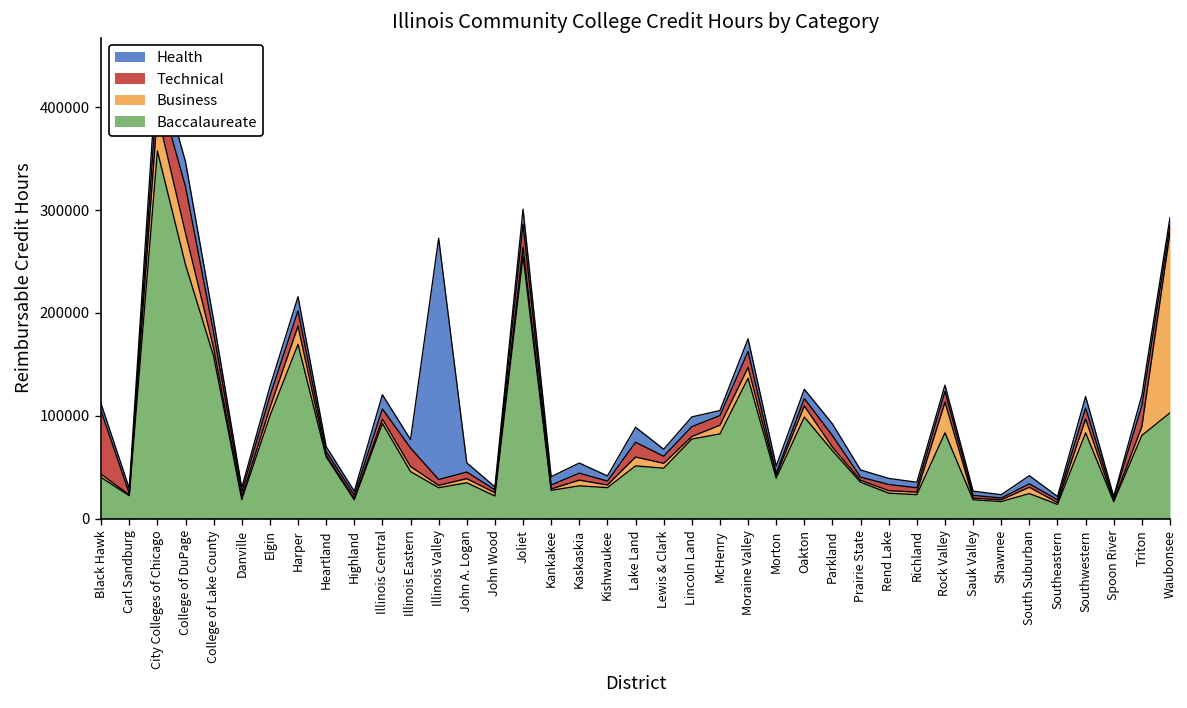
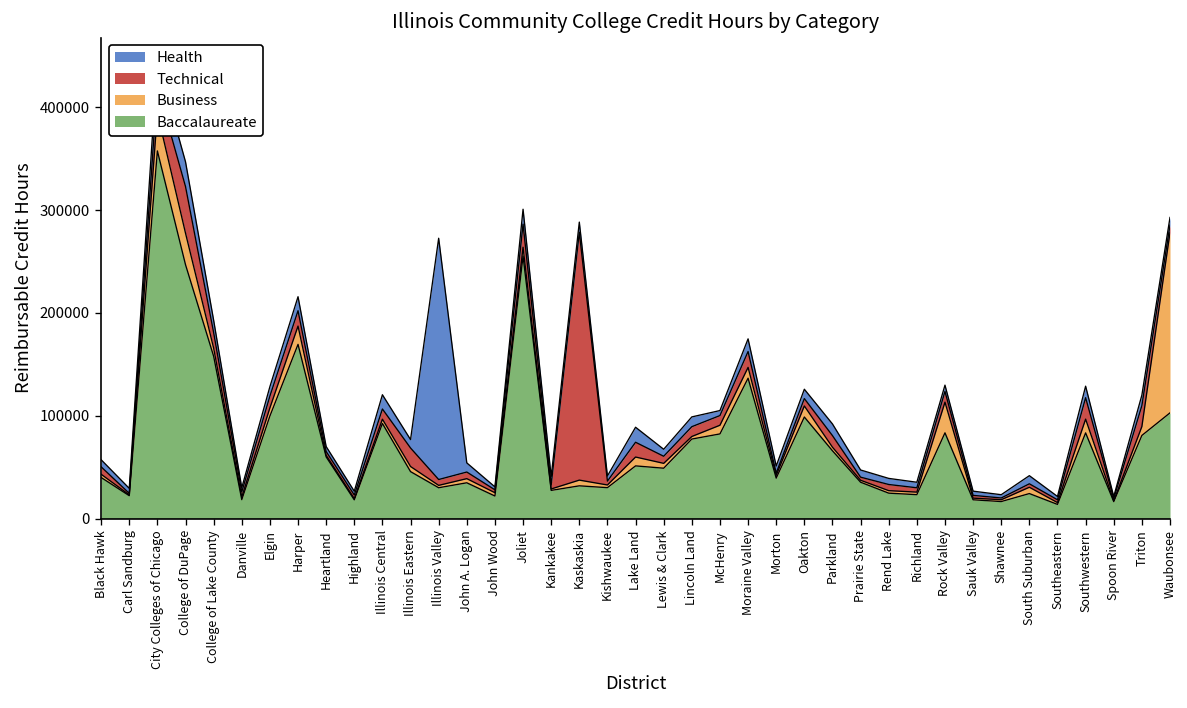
Technical, Black Hawk: 60000 -> 10000
Technical, Kaskaskia: 10000 -> 240000
Technical, Southwestern: 10000 -> 20000
